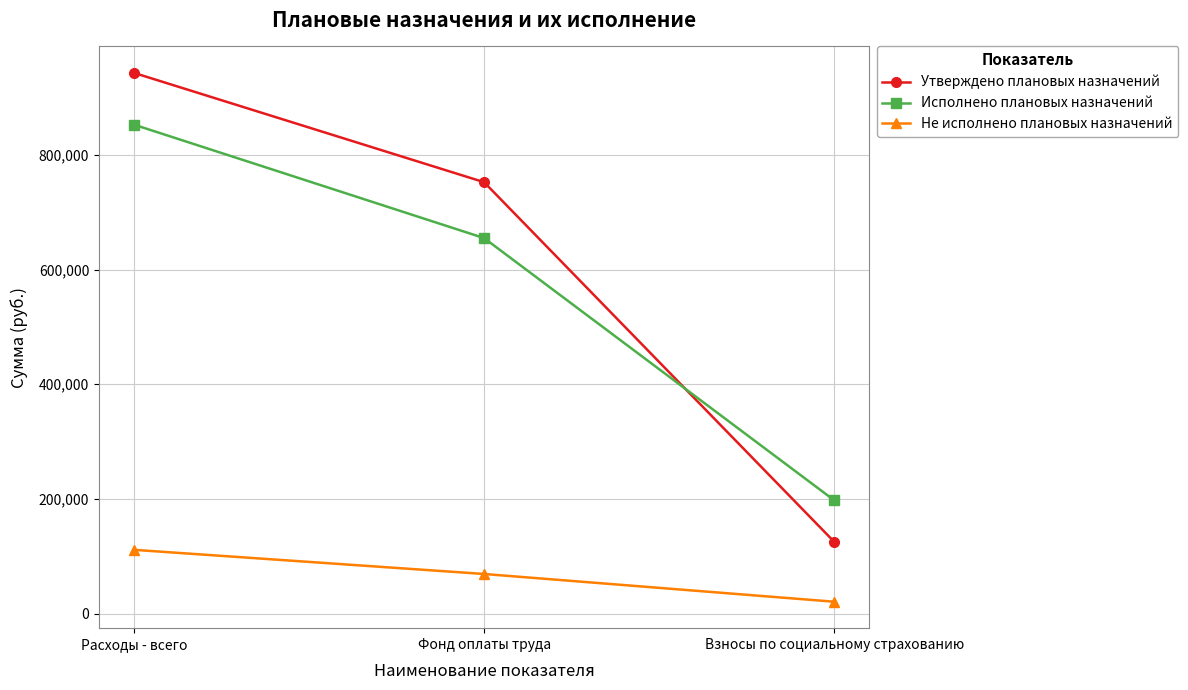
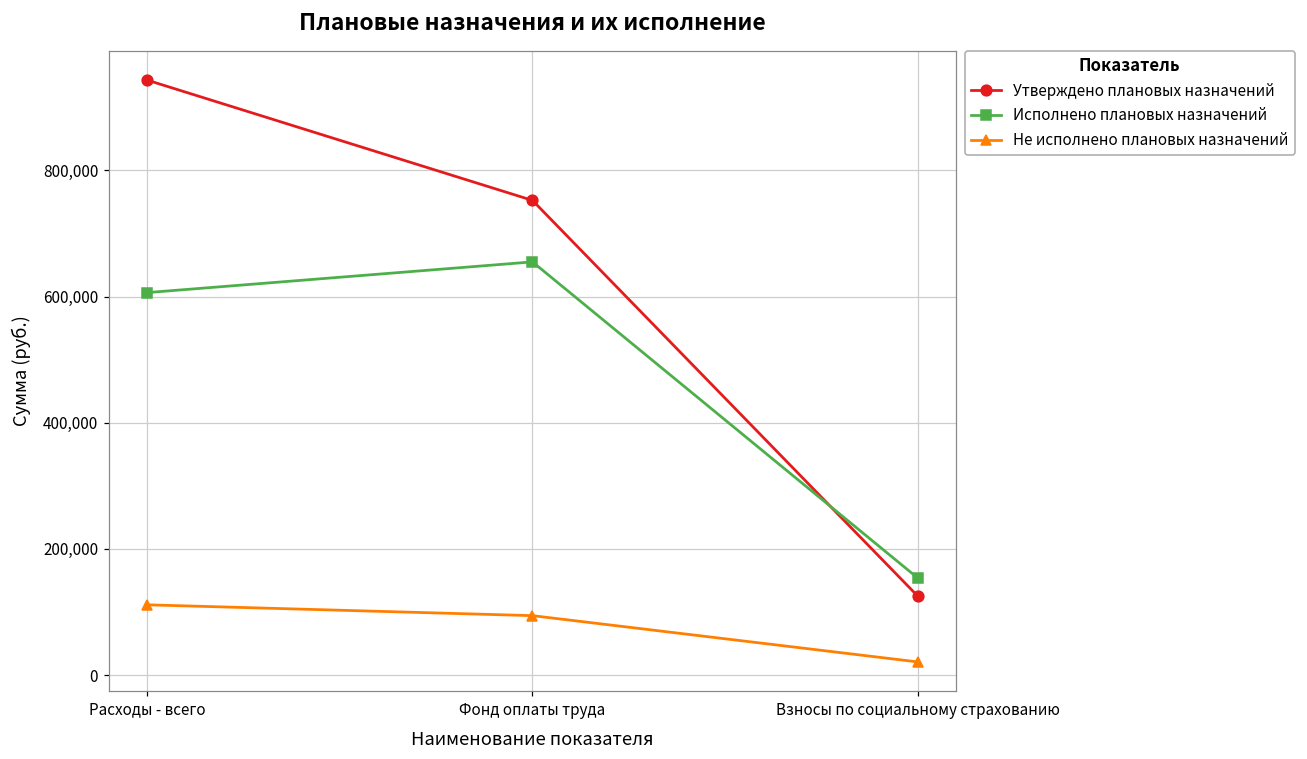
Исполнено плановых назначений, Расходы - всего: 850,000 -> 610,000
Не исполнено плановых назначений, Фонд оплаты труда: 70,000 -> 90,000
Исполнено плановых назначений, Взносы по социальному страхованию: 200,000 -> 150,000
